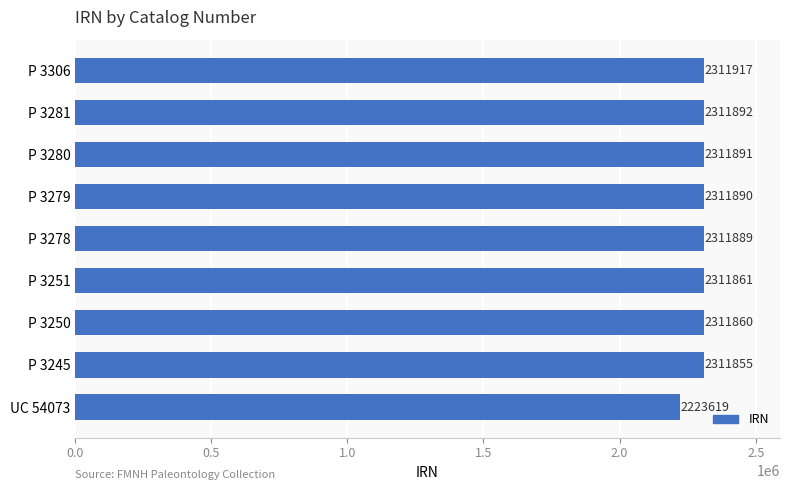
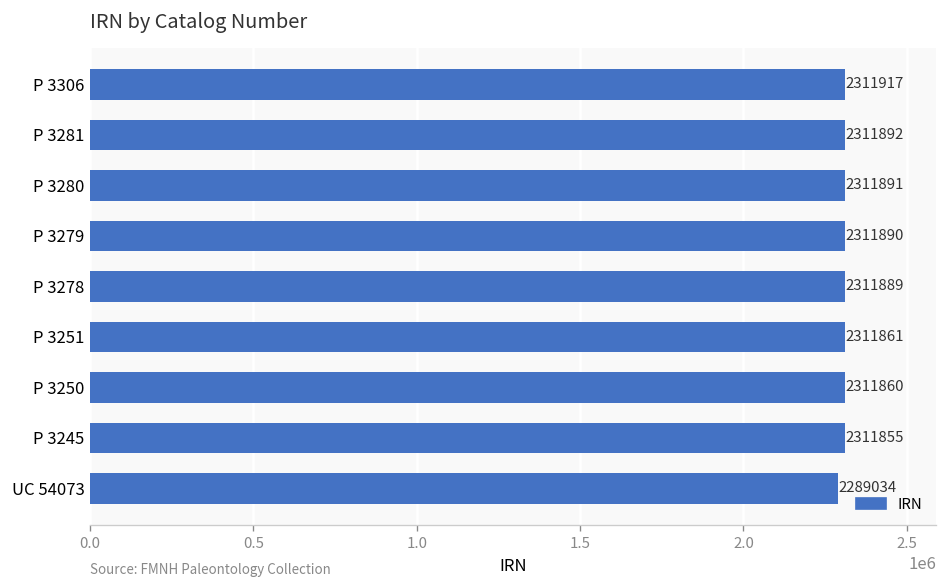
UC 54073: 2223619 -> 2289034
